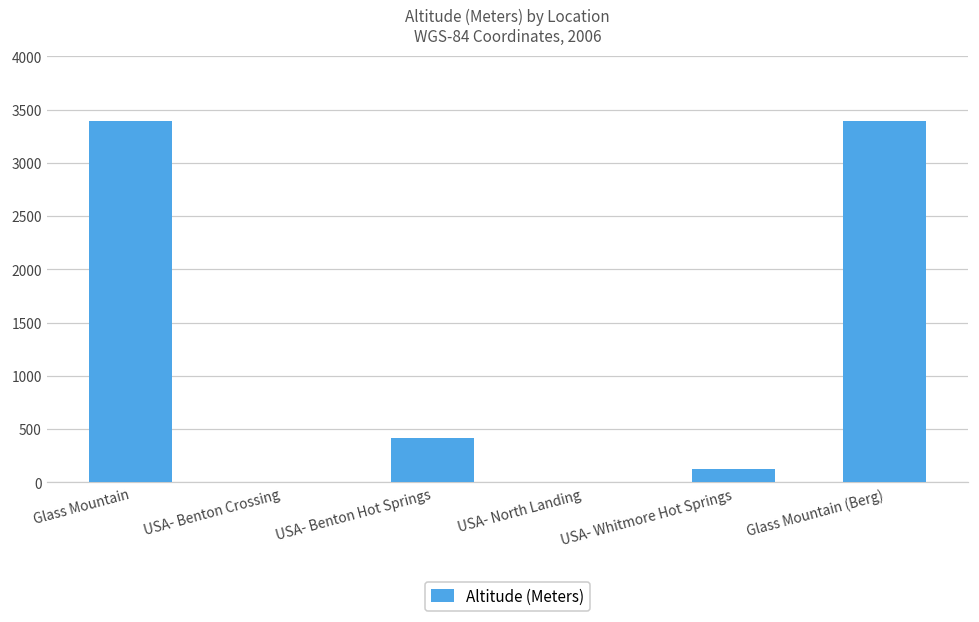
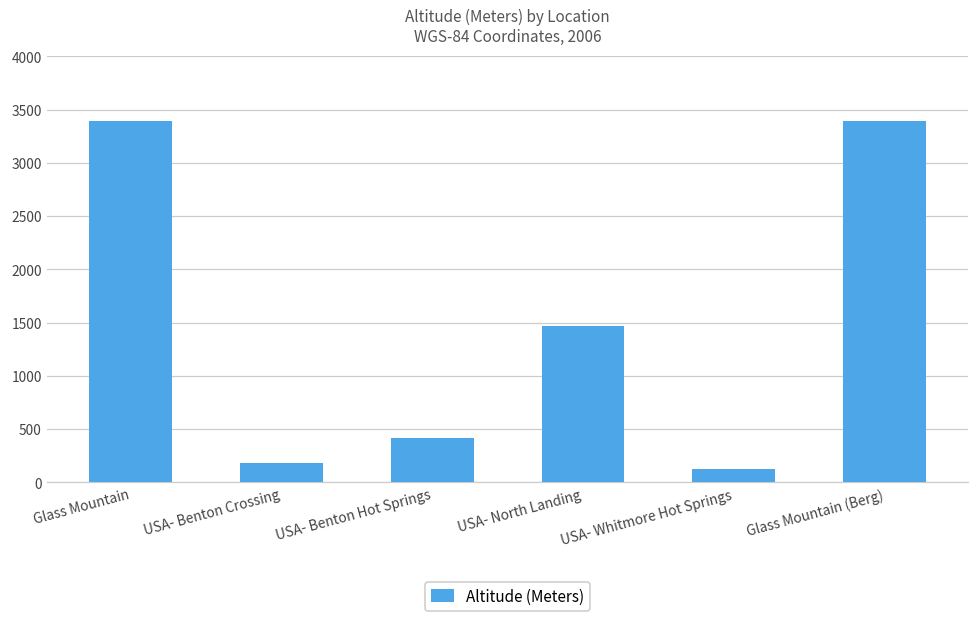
USA- Benton Crossing: 0 -> 200
USA- North Landing: 0 -> 1500
